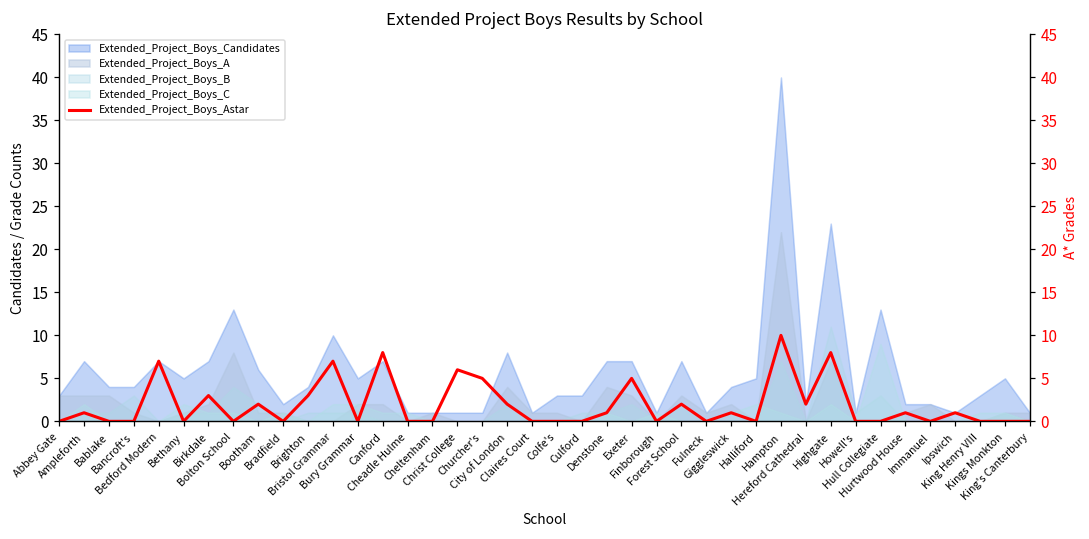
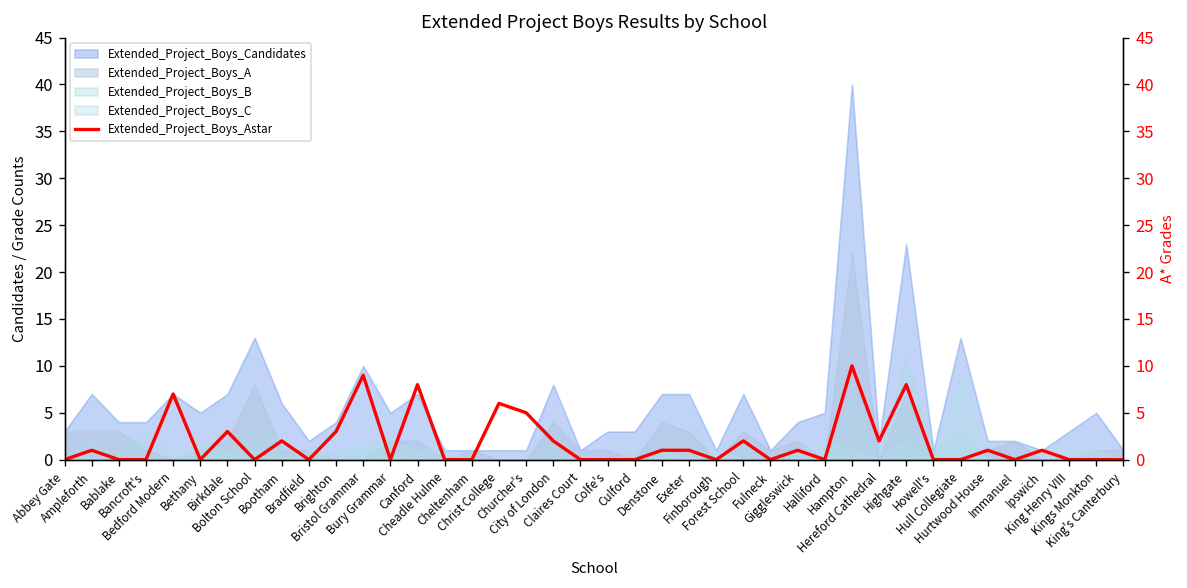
Extended_Project_Boys_Astar, Bristol Grammar: 7 -> 9
Extended_Project_Boys_Astar, Exeter: 5 -> 1
